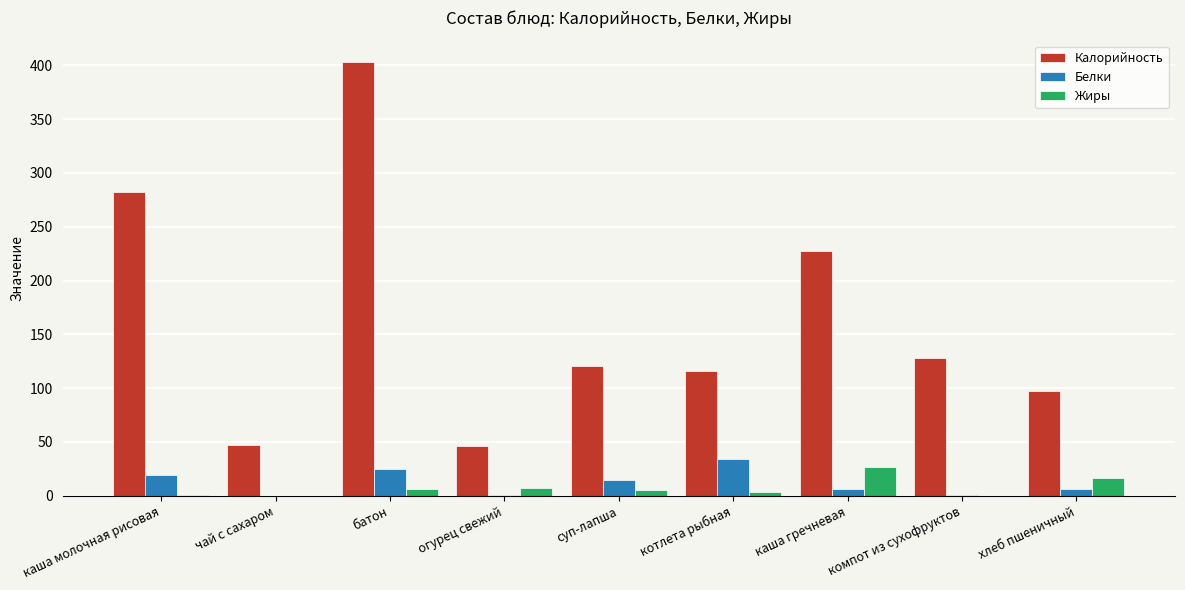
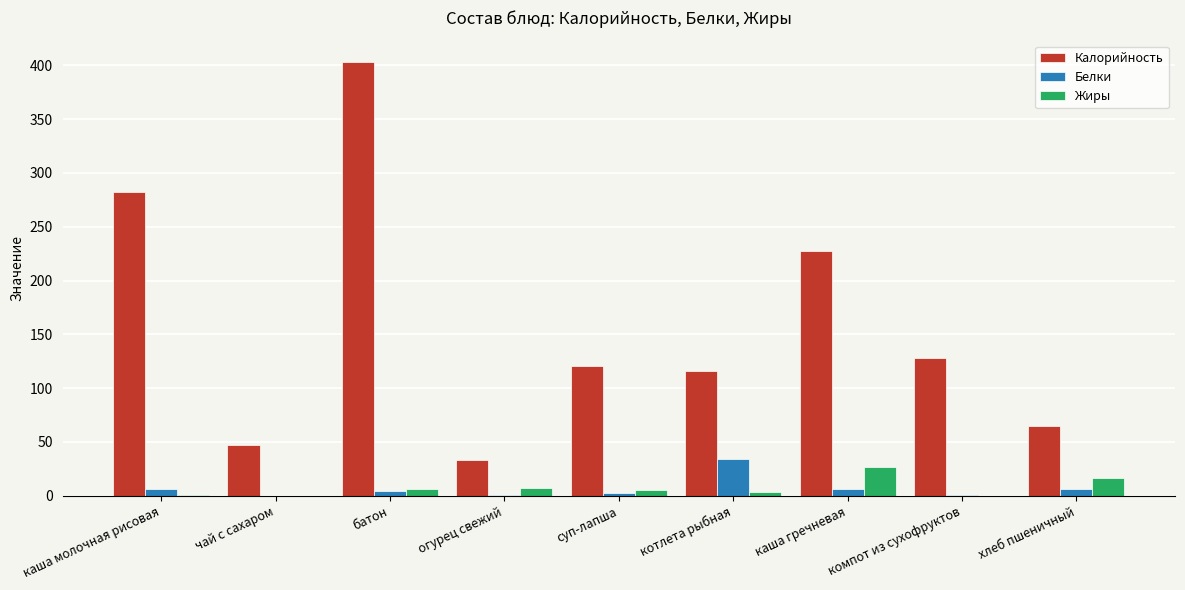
Белки, каша молочная рисовая: 19 -> 6
Белки, батон: 25 -> 5
Калорийность, огурец свежий: 46 -> 33
Белки, суп-лапша: 15 -> 2
Калорийность, хлеб пшеничный: 97 -> 65
